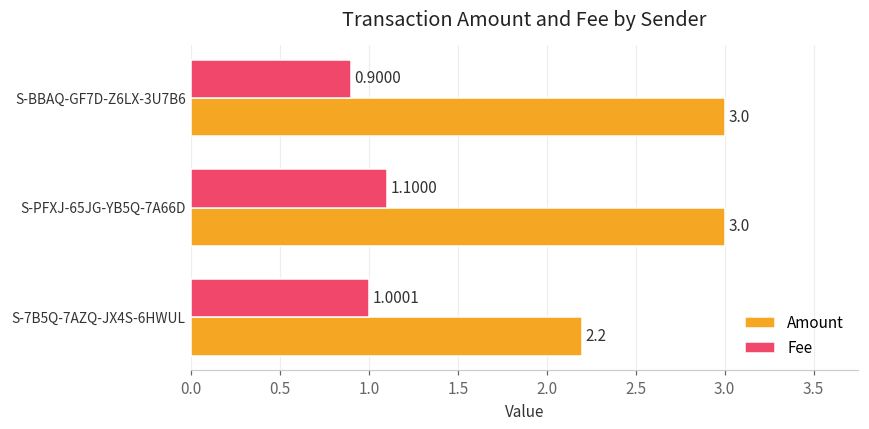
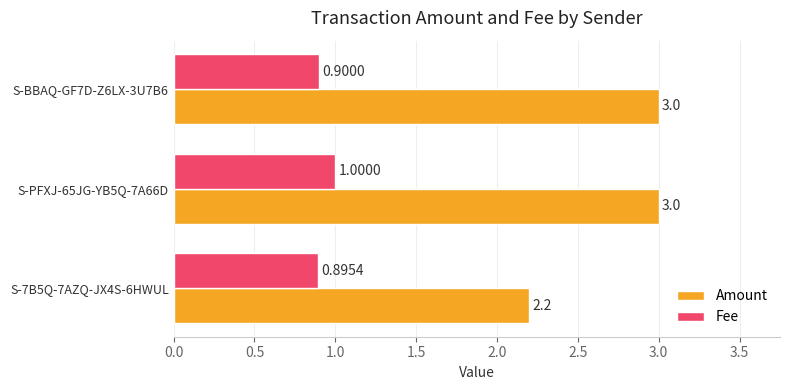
Fee, S-PFXJ-65JG-YB5Q-7A66D: 1.1000 -> 1.0000
Fee, S-7B5Q-7AZQ-JX4S-6HWUL: 1.0001 -> 0.8954
